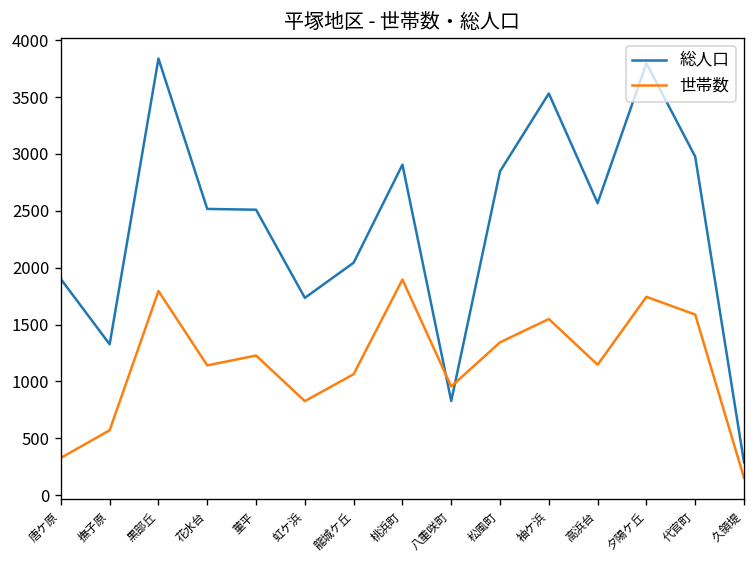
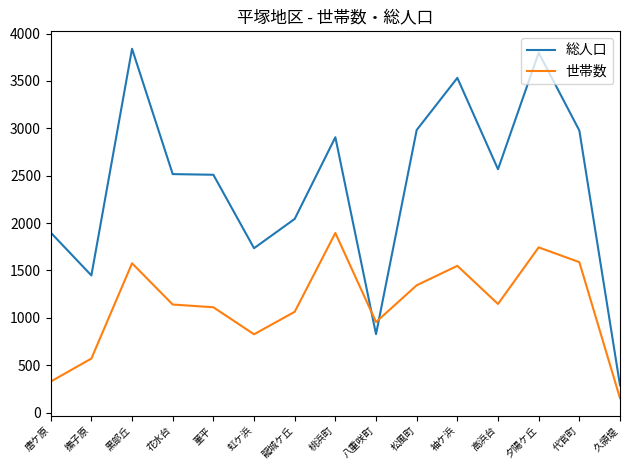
総人口, 撫子原: 1300 -> 1400
世帯数, 黒部丘: 1800 -> 1600
世帯数, 菫平: 1200 -> 1100
総人口, 松風町: 2800 -> 3000
